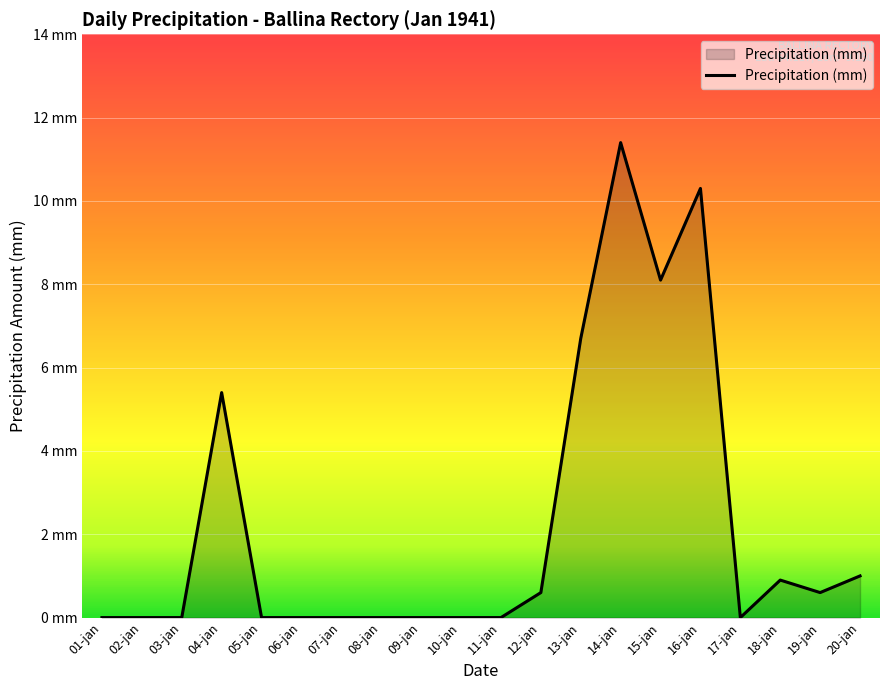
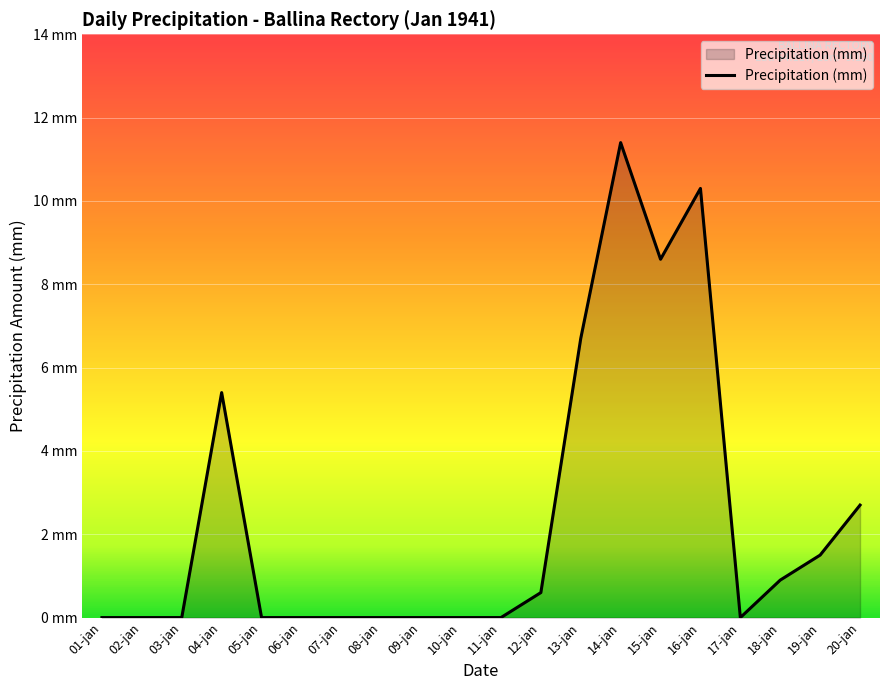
15-jan: 8.1 mm -> 8.6 mm
19-jan: 0.6 mm -> 1.5 mm
20-jan: 1.0 mm -> 2.7 mm
